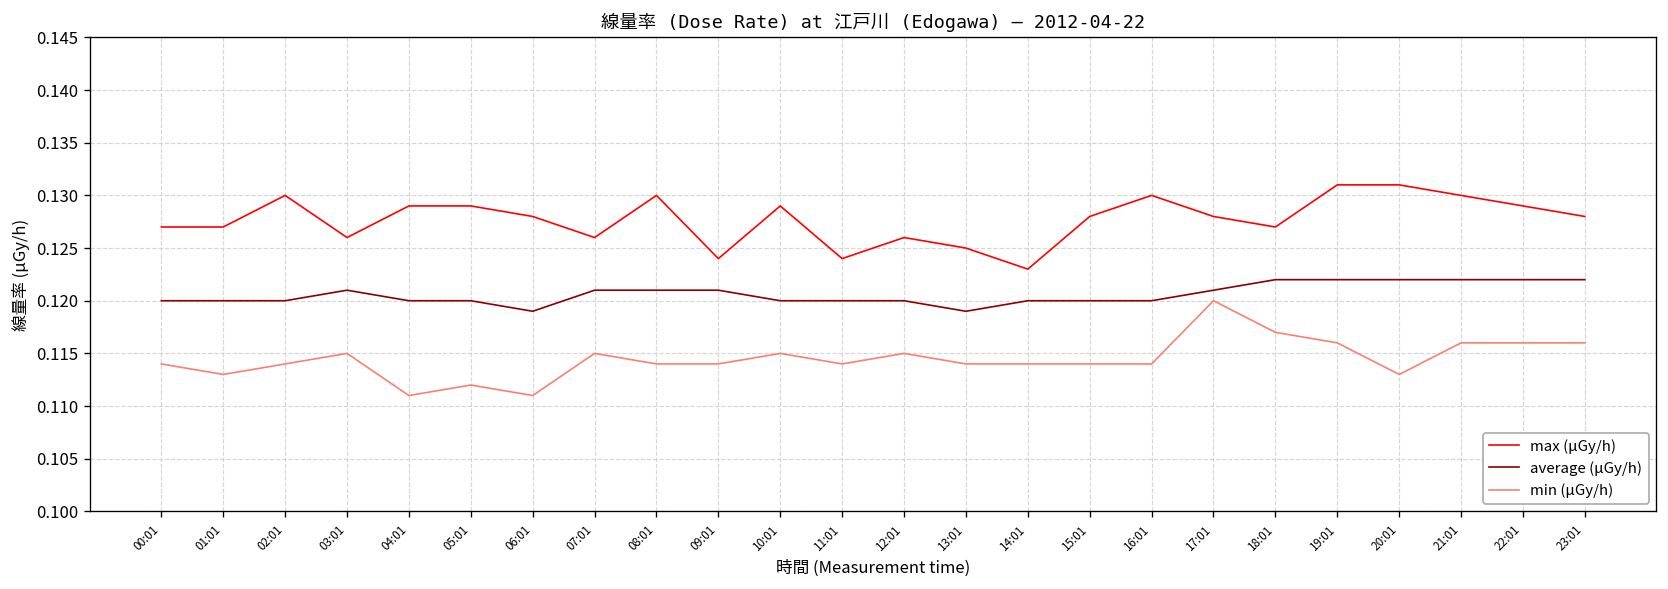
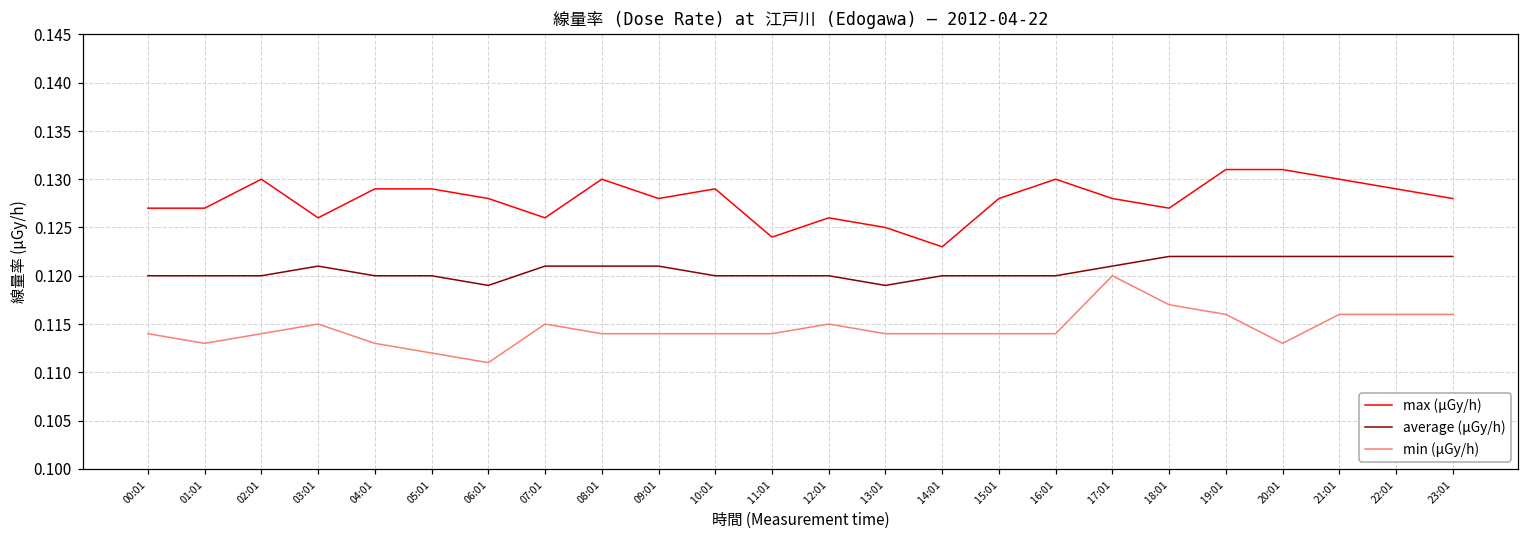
min (μGy/h), 04:01: 0.111 -> 0.113
max (μGy/h), 09:01: 0.124 -> 0.128
min (μGy/h), 10:01: 0.115 -> 0.114
